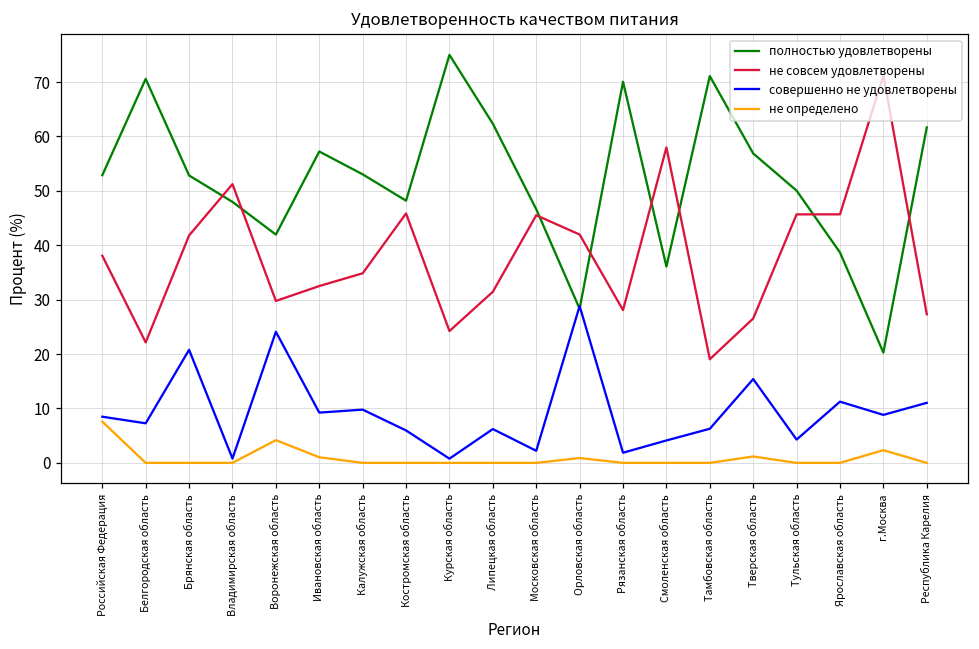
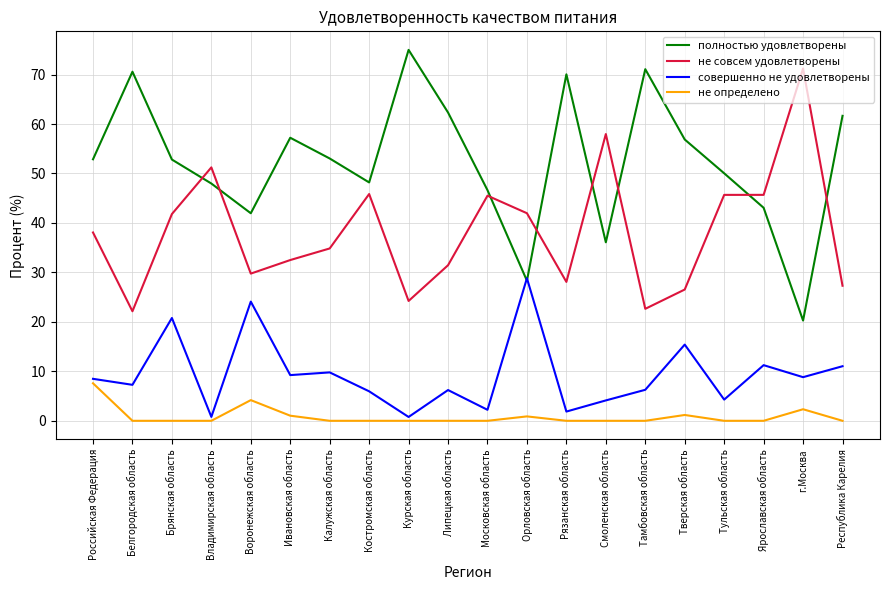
не совсем удовлетворены, Тамбовская область: 19 -> 23
полностью удовлетворены, Ярославская область: 39 -> 43
